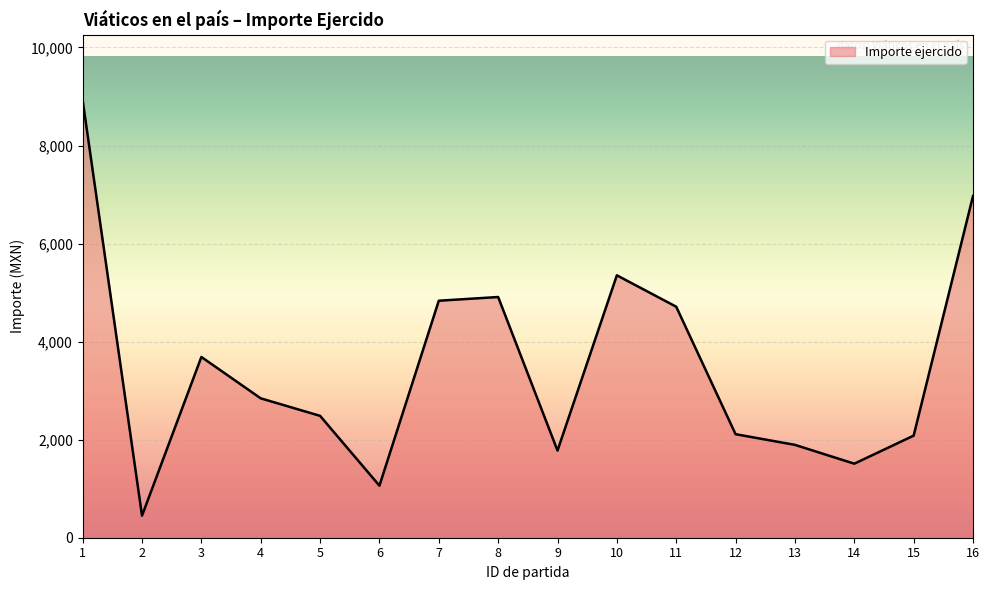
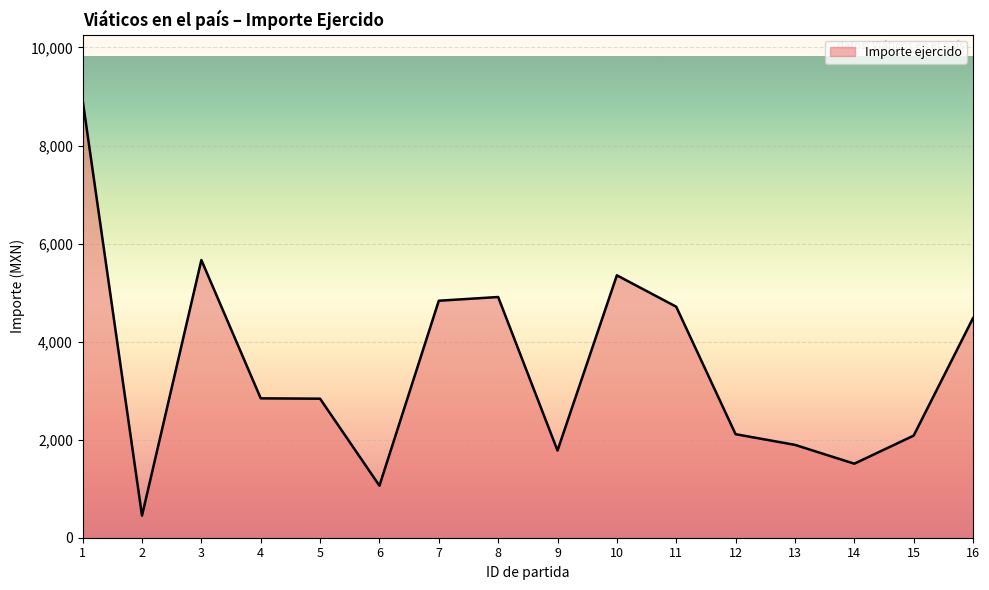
3: 3,700 -> 5,700
5: 2,500 -> 2,800
16: 7,000 -> 4,500
